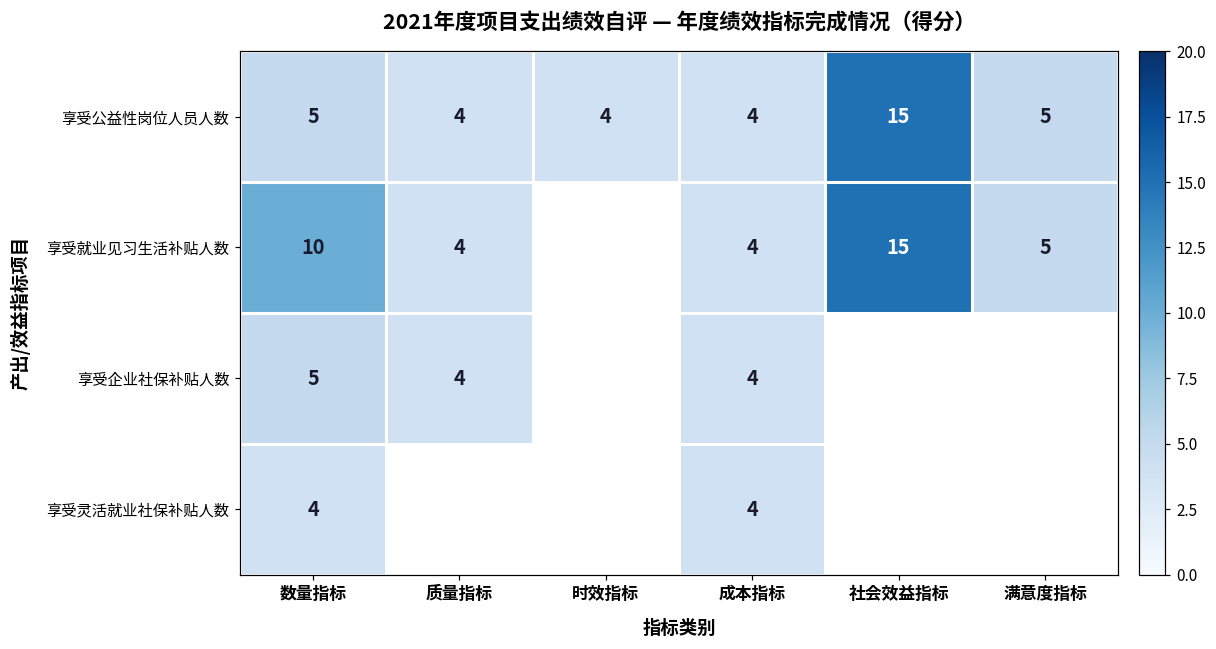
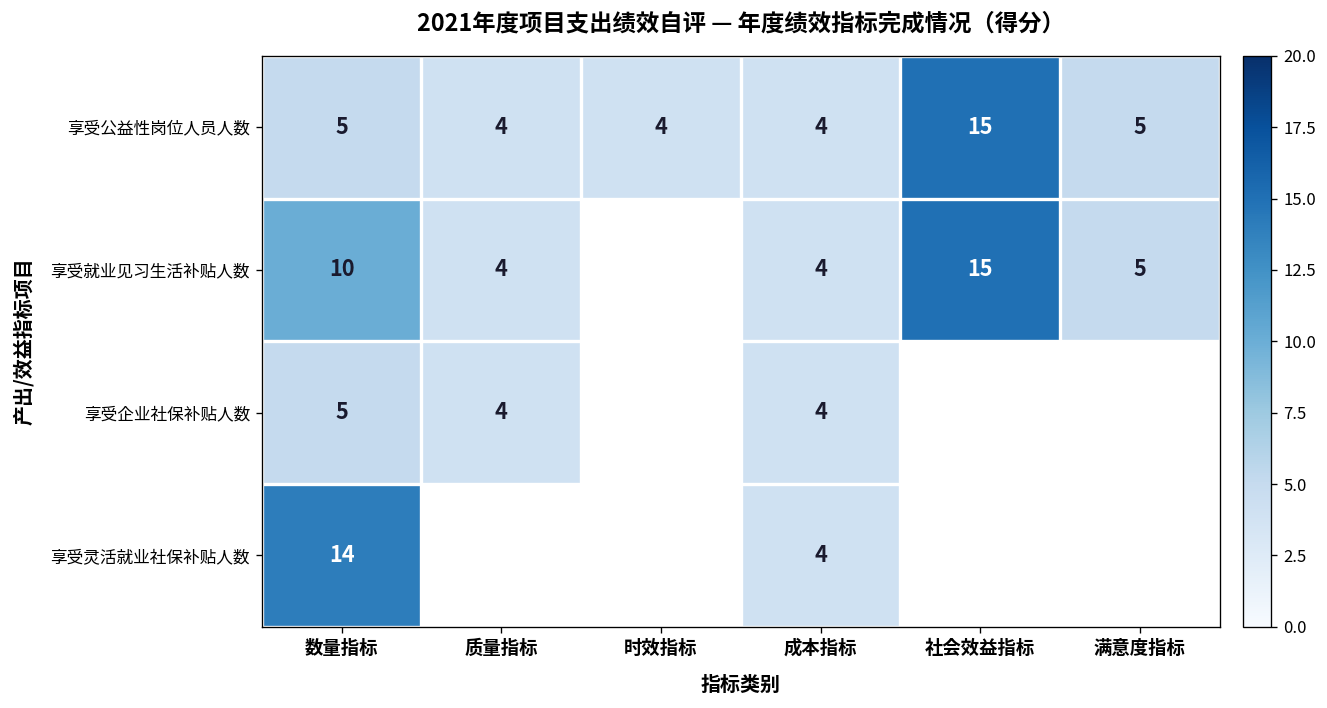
享受灵活就业社保补贴人数, 数量指标: 4 -> 14
